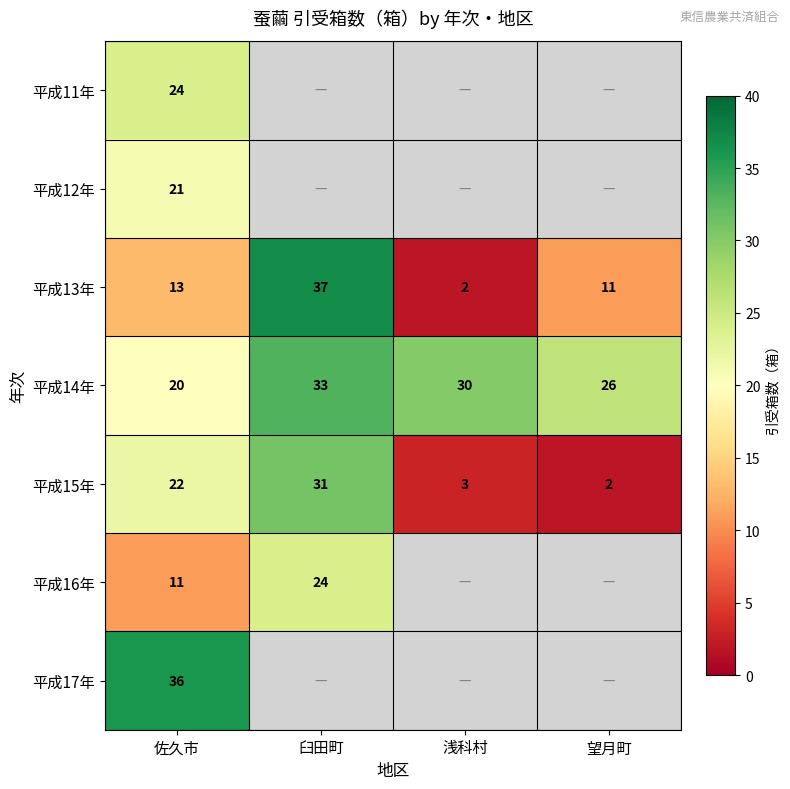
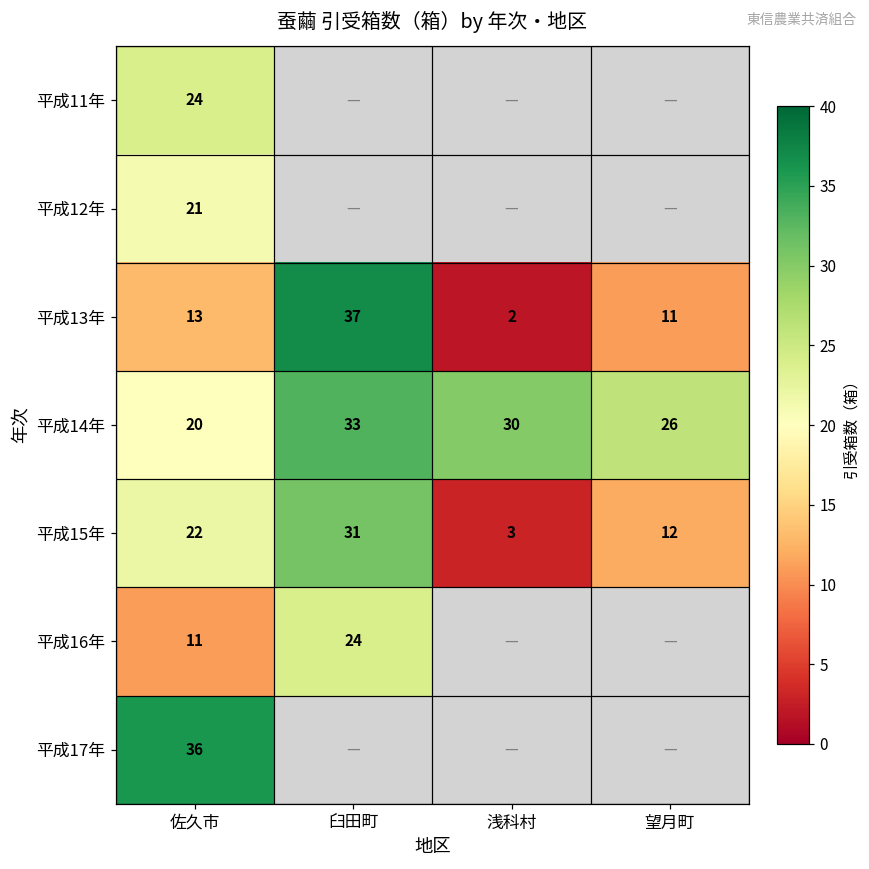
平成15年, 望月町: 2 -> 12
